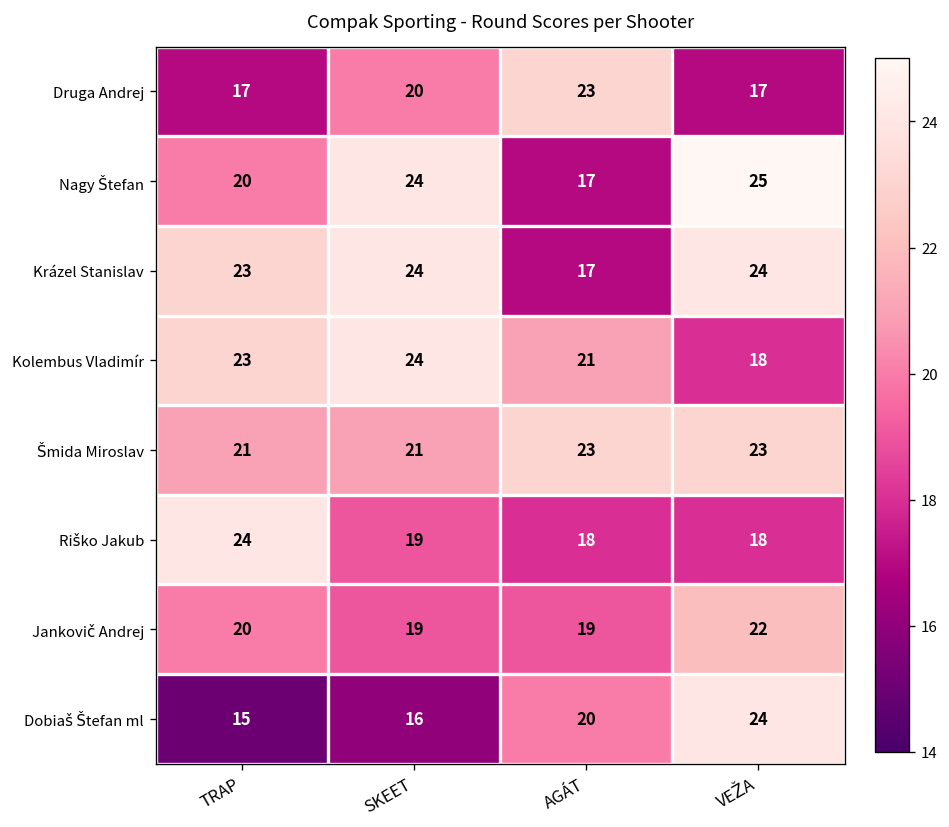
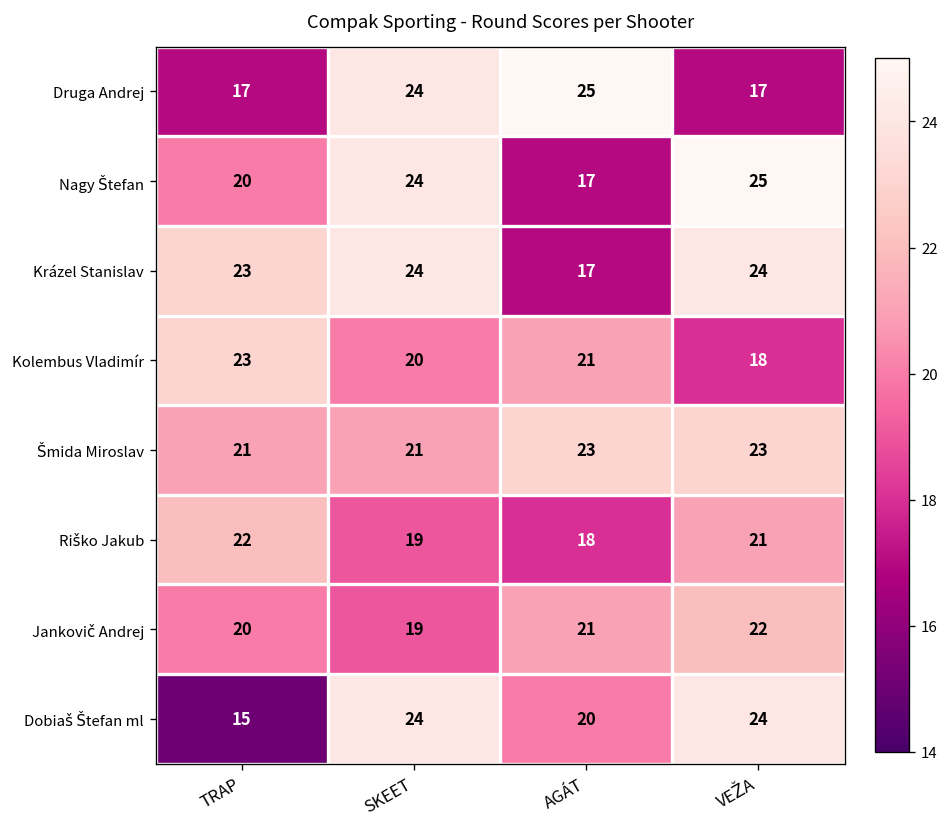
Druga Andrej, SKEET: 20 -> 24
Druga Andrej, AGÁT: 23 -> 25
Kolembus Vladimír, SKEET: 24 -> 20
Riško Jakub, TRAP: 24 -> 22
Riško Jakub, VEŽA: 18 -> 21
Jankovič Andrej, AGÁT: 19 -> 21
Dobiaš Štefan ml, SKEET: 16 -> 24
